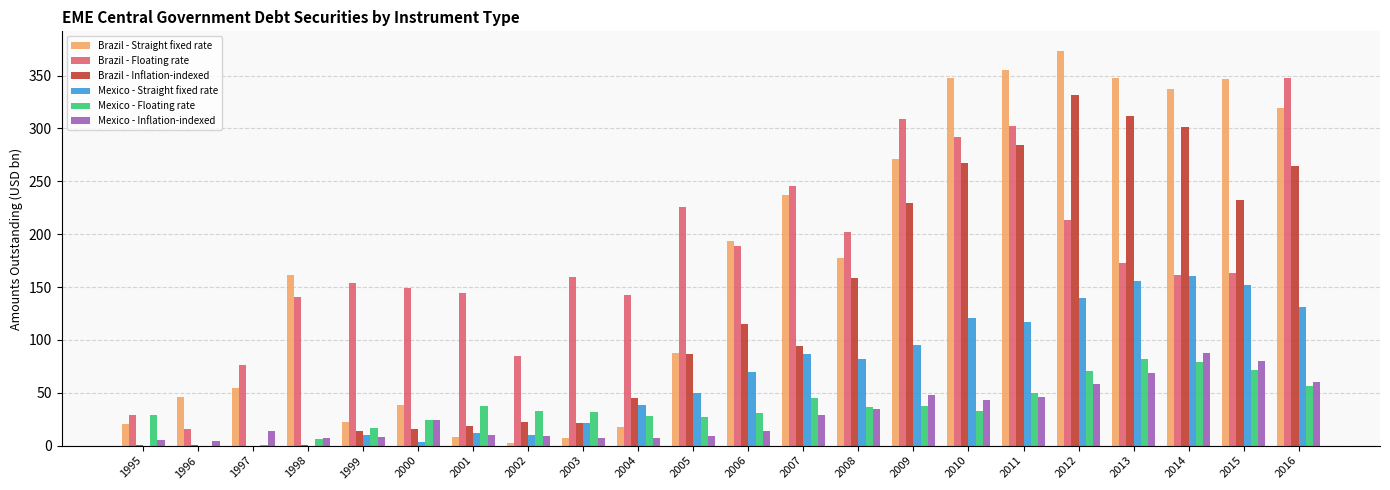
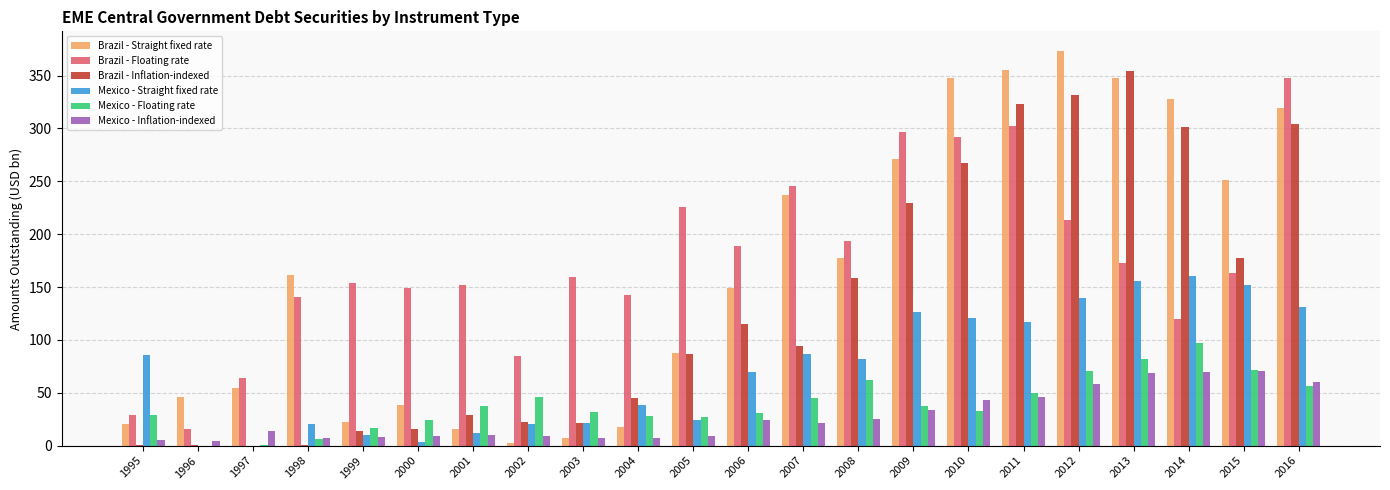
Mexico - Straight fixed rate, 1995: 0 -> 86
Brazil - Floating rate, 1997: 77 -> 64
Mexico - Straight fixed rate, 1998: 0 -> 20
Mexico - Inflation-indexed, 2000: 24 -> 9
Brazil - Straight fixed rate, 2001: 8 -> 16
Brazil - Floating rate, 2001: 144 -> 152
Brazil - Inflation-indexed, 2001: 19 -> 29
Mexico - Straight fixed rate, 2002: 10 -> 21
Mexico - Floating rate, 2002: 33 -> 46
Mexico - Straight fixed rate, 2005: 50 -> 24
Brazil - Straight fixed rate, 2006: 193 -> 149
Mexico - Inflation-indexed, 2006: 14 -> 24
Mexico - Inflation-indexed, 2007: 29 -> 22
Brazil - Floating rate, 2008: 203 -> 194
Mexico - Floating rate, 2008: 36 -> 63
Mexico - Inflation-indexed, 2008: 35 -> 25
Brazil - Floating rate, 2009: 308 -> 297
Mexico - Straight fixed rate, 2009: 96 -> 126
Mexico - Inflation-indexed, 2009: 48 -> 33
Brazil - Inflation-indexed, 2011: 284 -> 323
Brazil - Inflation-indexed, 2013: 311 -> 354
Brazil - Straight fixed rate, 2014: 337 -> 328
Brazil - Floating rate, 2014: 161 -> 119
Mexico - Floating rate, 2014: 79 -> 97
Mexico - Inflation-indexed, 2014: 87 -> 70
Brazil - Straight fixed rate, 2015: 347 -> 251
Brazil - Inflation-indexed, 2015: 233 -> 177
Mexico - Inflation-indexed, 2015: 80 -> 71
Brazil - Inflation-indexed, 2016: 264 -> 304
